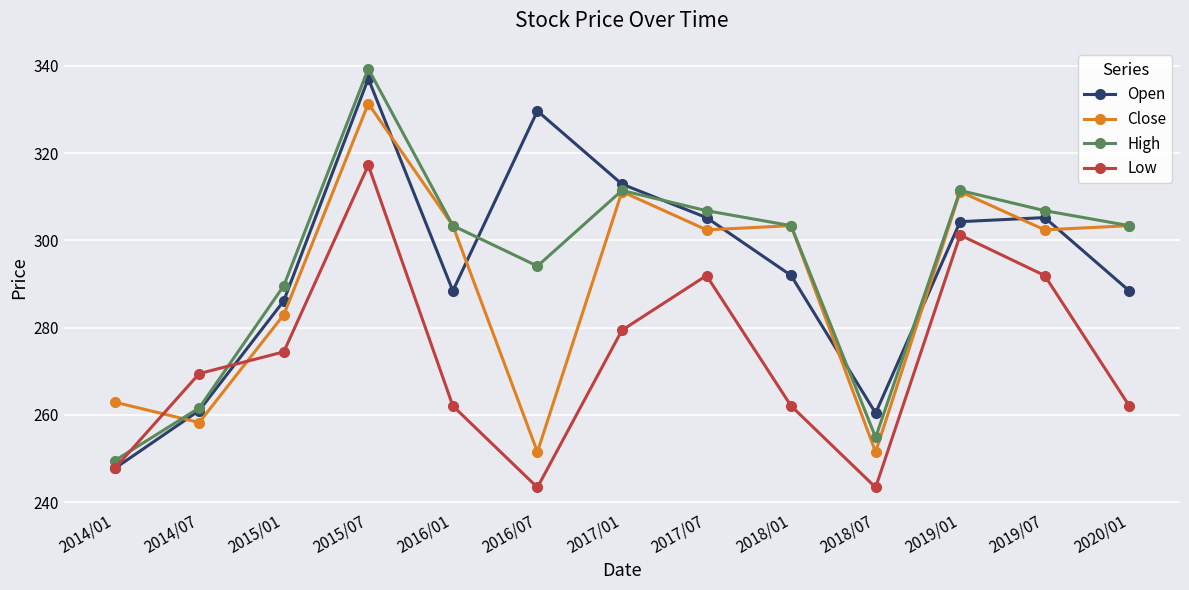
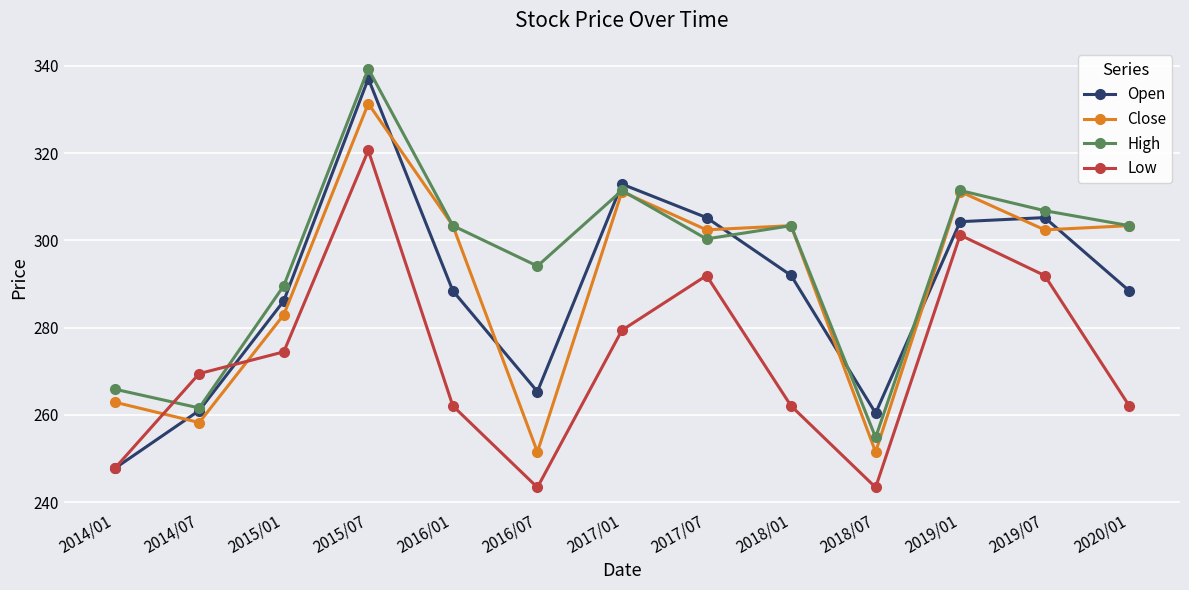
High, 2014/01: 250 -> 266
Low, 2015/07: 317 -> 321
Open, 2016/07: 330 -> 265
High, 2017/07: 307 -> 300
